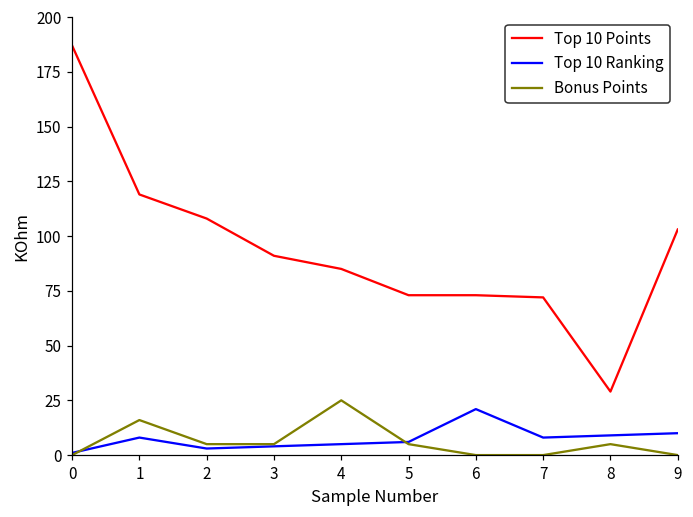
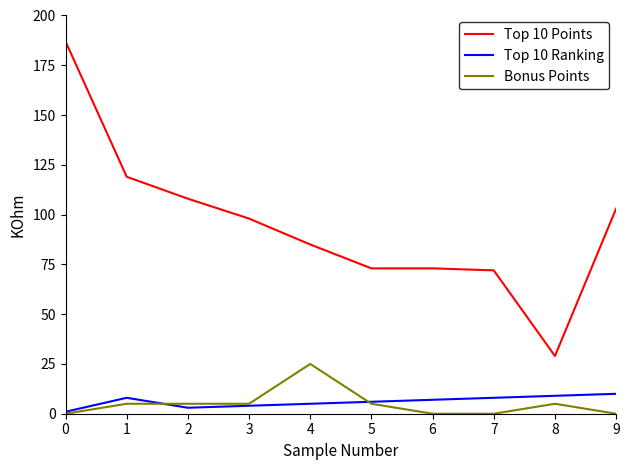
Bonus Points, 1: 16 -> 5
Top 10 Points, 3: 91 -> 98
Top 10 Ranking, 6: 21 -> 7
